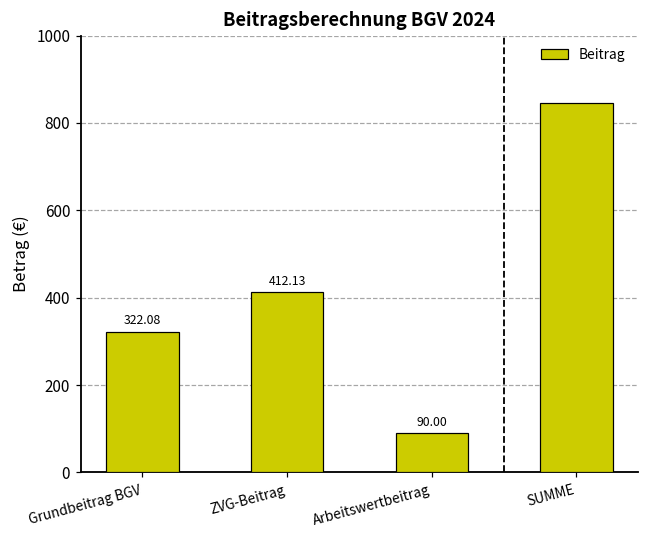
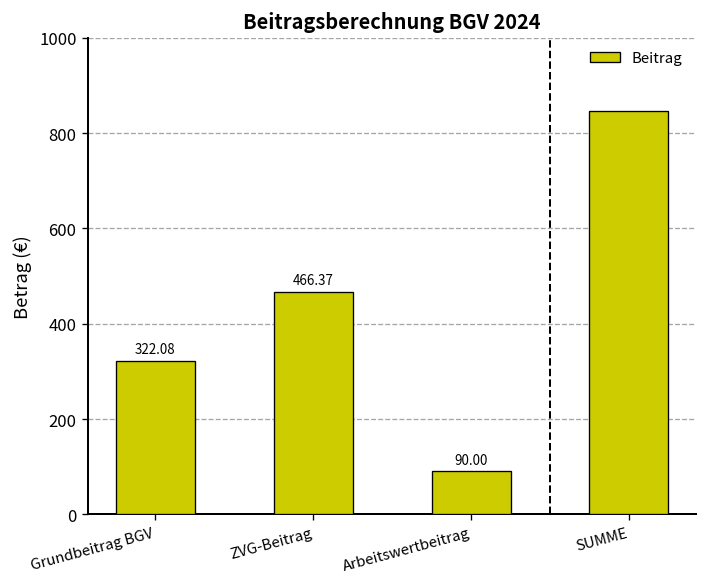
ZVG-Beitrag: 412.13 -> 466.37
